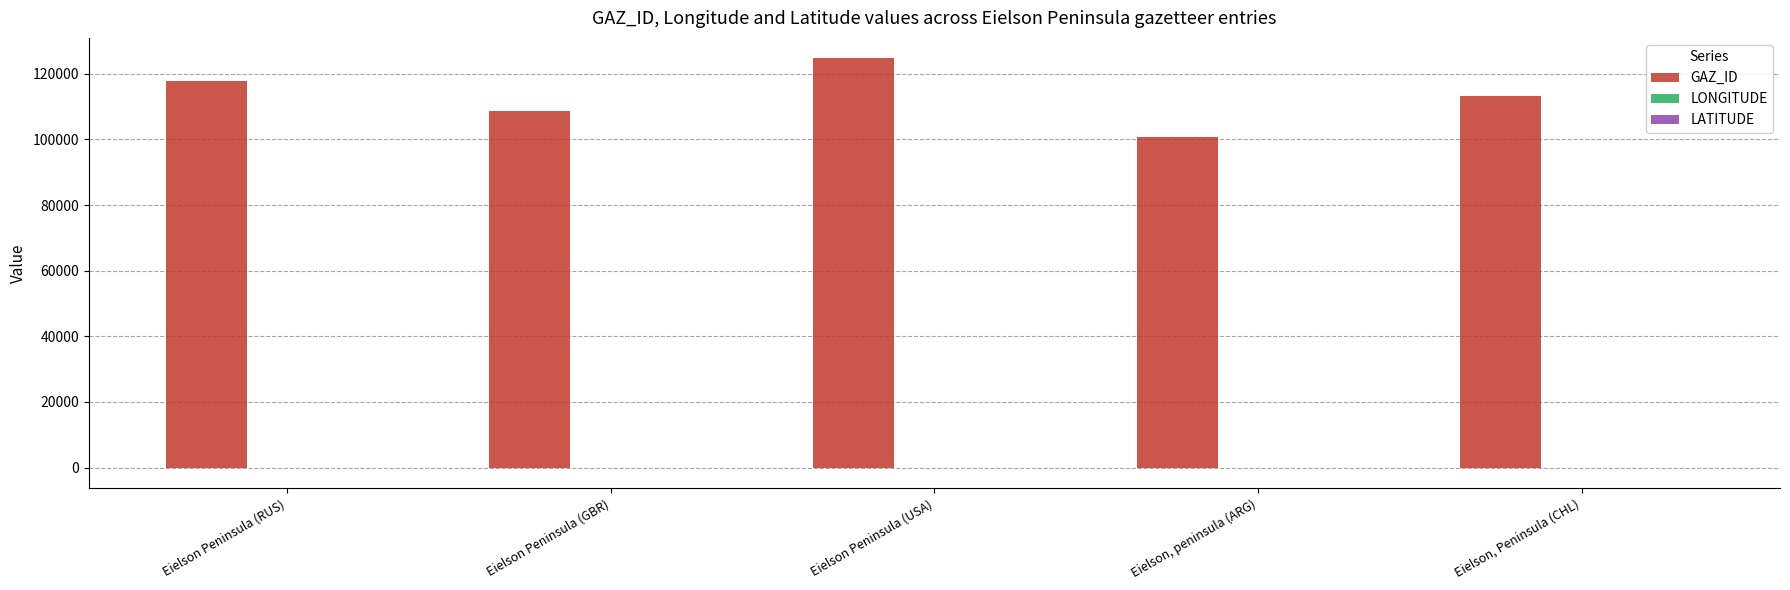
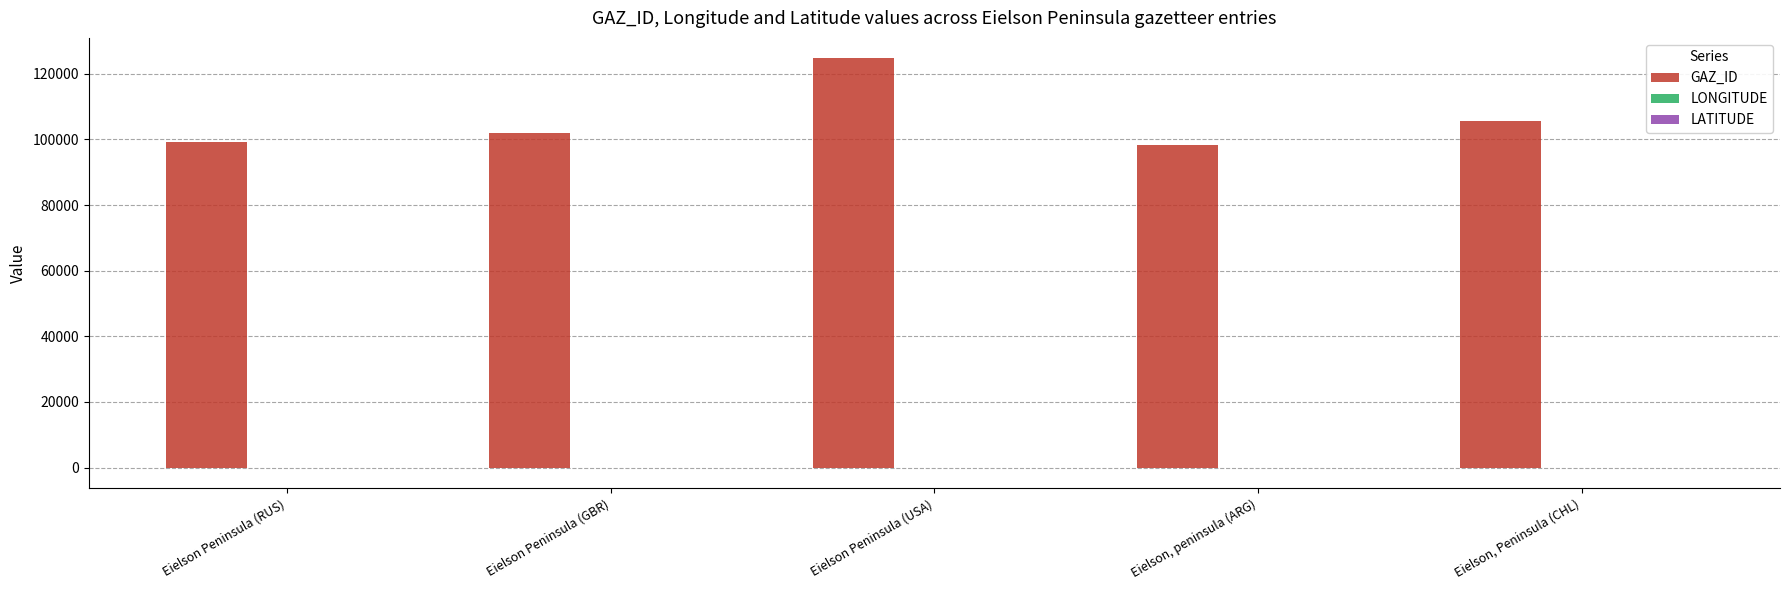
GAZ_ID, Eielson Peninsula (RUS): 118000 -> 99000
GAZ_ID, Eielson Peninsula (GBR): 109000 -> 102000
GAZ_ID, Eielson, peninsula (ARG): 101000 -> 98000
GAZ_ID, Eielson, Peninsula (CHL): 113000 -> 105000
